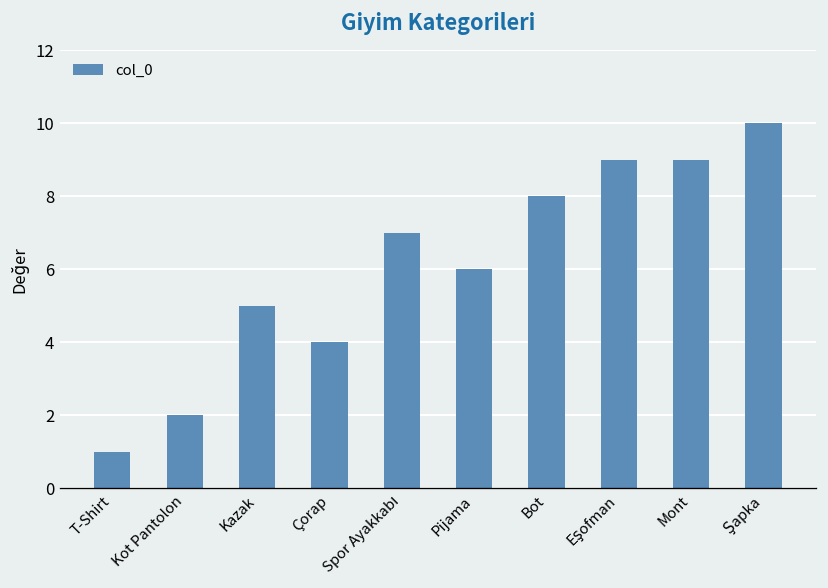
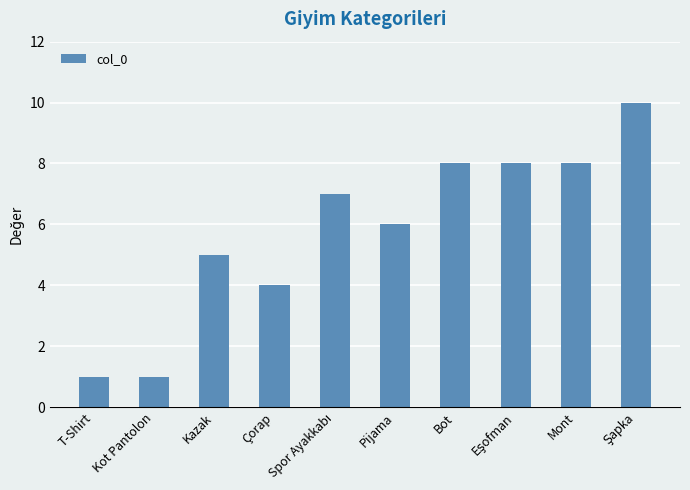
Kot Pantolon: 2 -> 1
Eşofman: 9 -> 8
Mont: 9 -> 8
